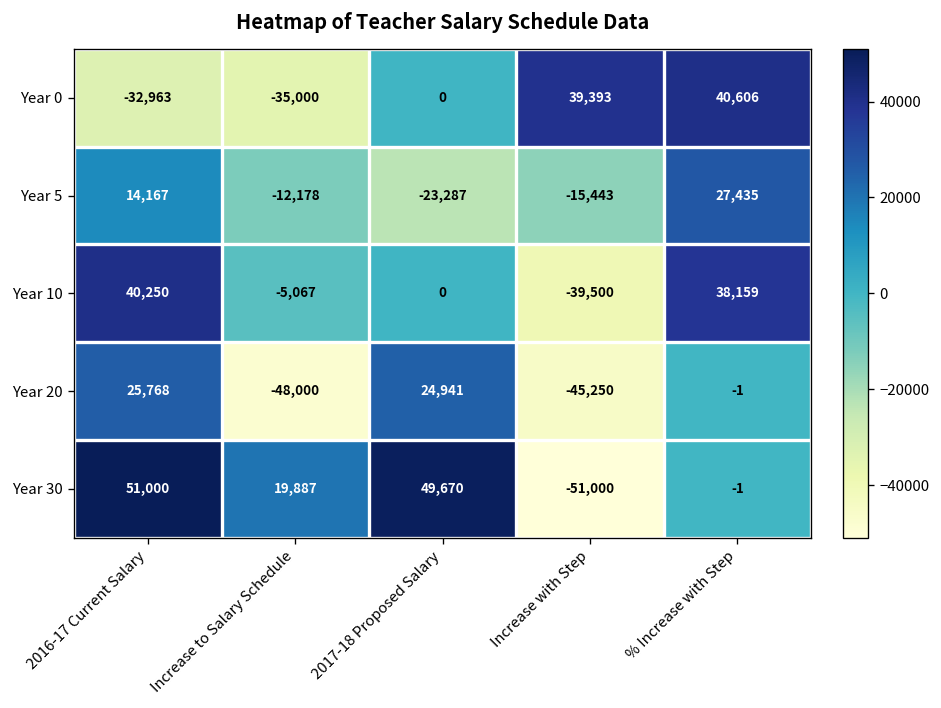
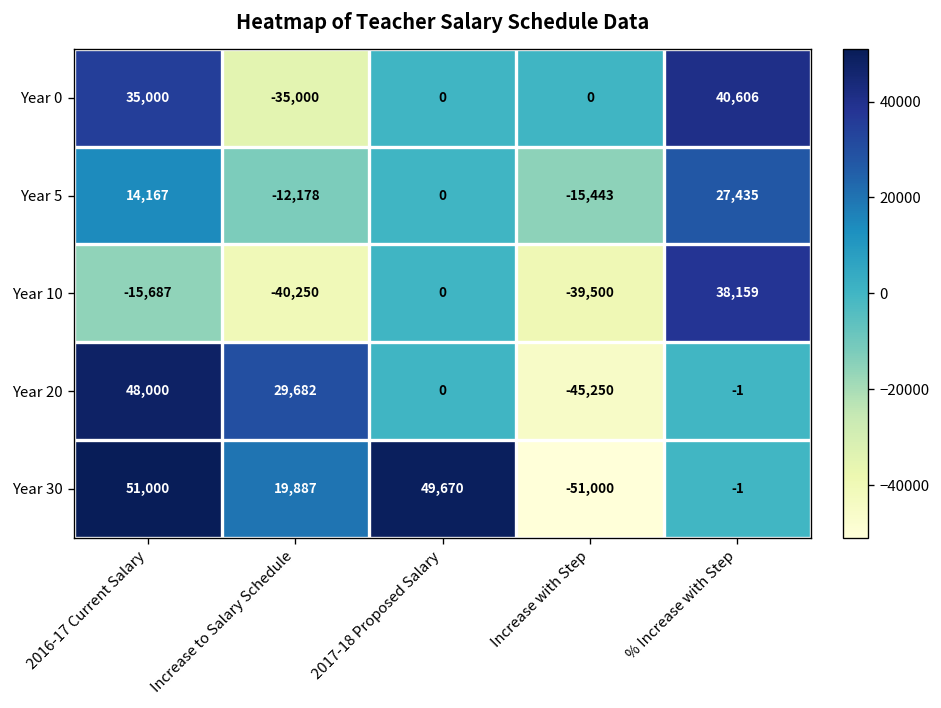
Year 0, 2016-17 Current Salary: -32,963 -> 35,000
Year 0, Increase with Step: 39,393 -> 0
Year 5, 2017-18 Proposed Salary: -23,287 -> 0
Year 10, 2016-17 Current Salary: 40,250 -> -15,687
Year 10, Increase to Salary Schedule: -5,067 -> -40,250
Year 20, 2016-17 Current Salary: 25,768 -> 48,000
Year 20, Increase to Salary Schedule: -48,000 -> 29,682
Year 20, 2017-18 Proposed Salary: 24,941 -> 0
